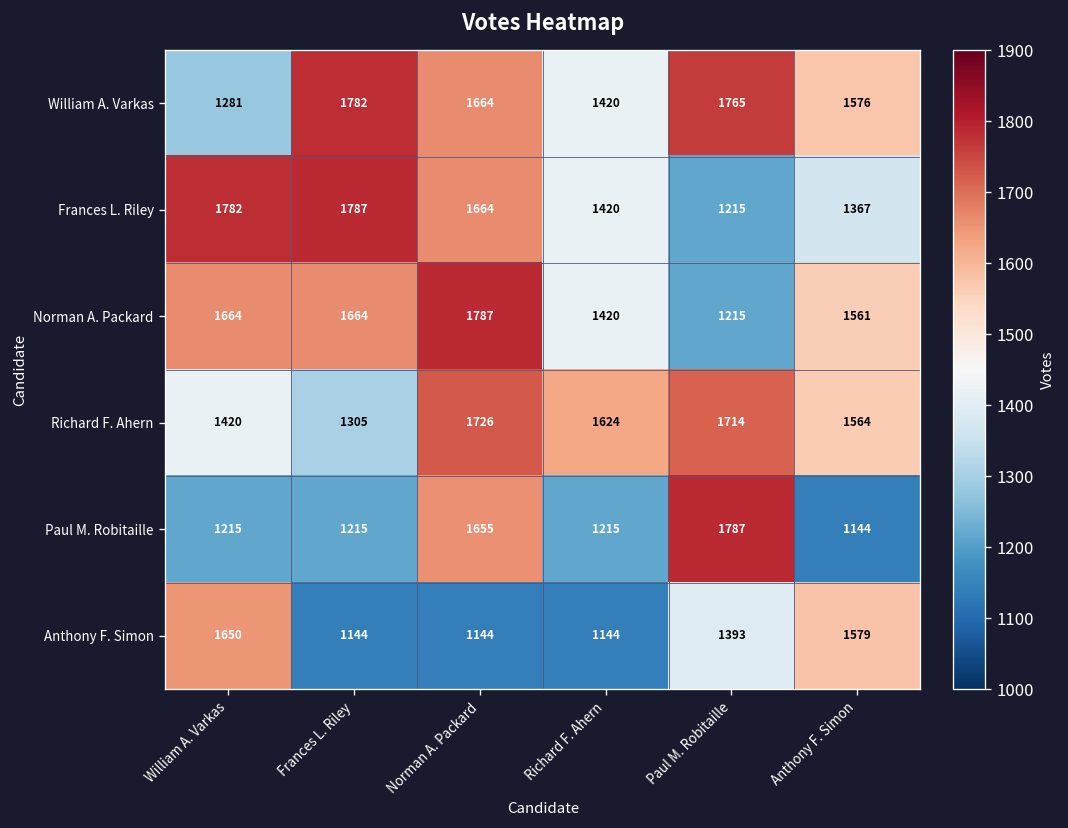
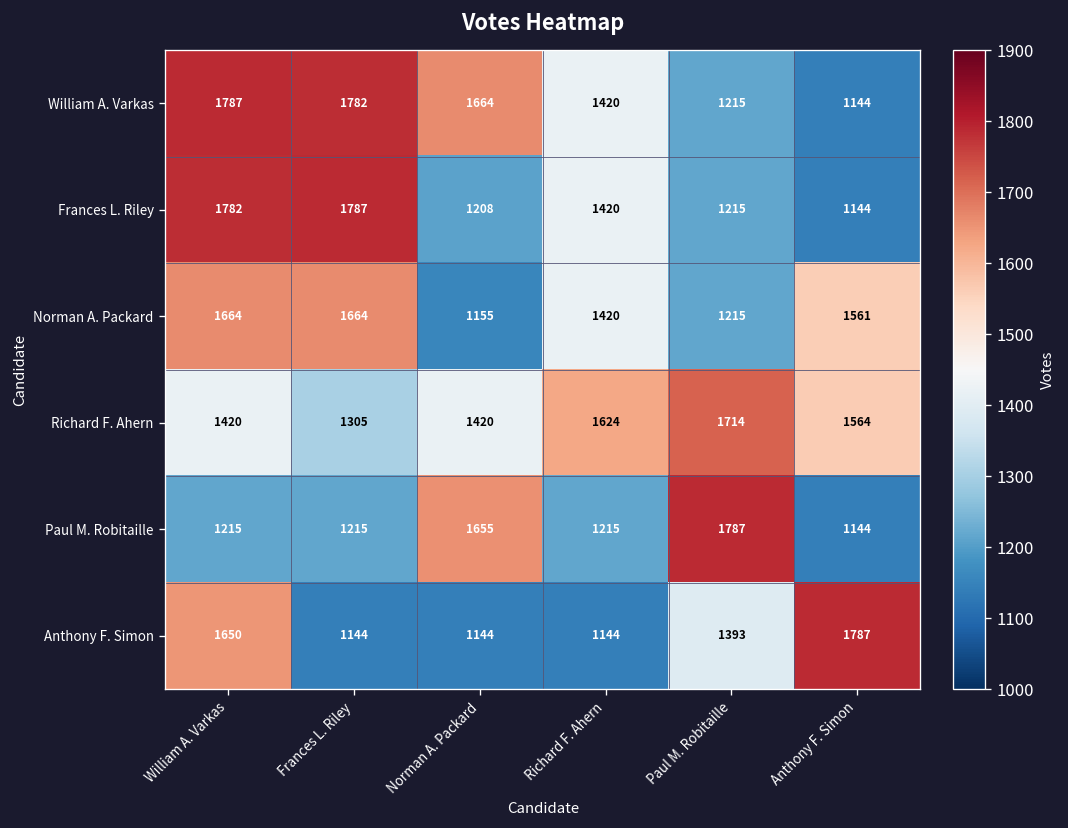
William A. Varkas, William A. Varkas: 1281 -> 1787
William A. Varkas, Paul M. Robitaille: 1765 -> 1215
William A. Varkas, Anthony F. Simon: 1576 -> 1144
Frances L. Riley, Norman A. Packard: 1664 -> 1208
Frances L. Riley, Anthony F. Simon: 1367 -> 1144
Norman A. Packard, Norman A. Packard: 1787 -> 1155
Richard F. Ahern, Norman A. Packard: 1726 -> 1420
Anthony F. Simon, Anthony F. Simon: 1579 -> 1787
